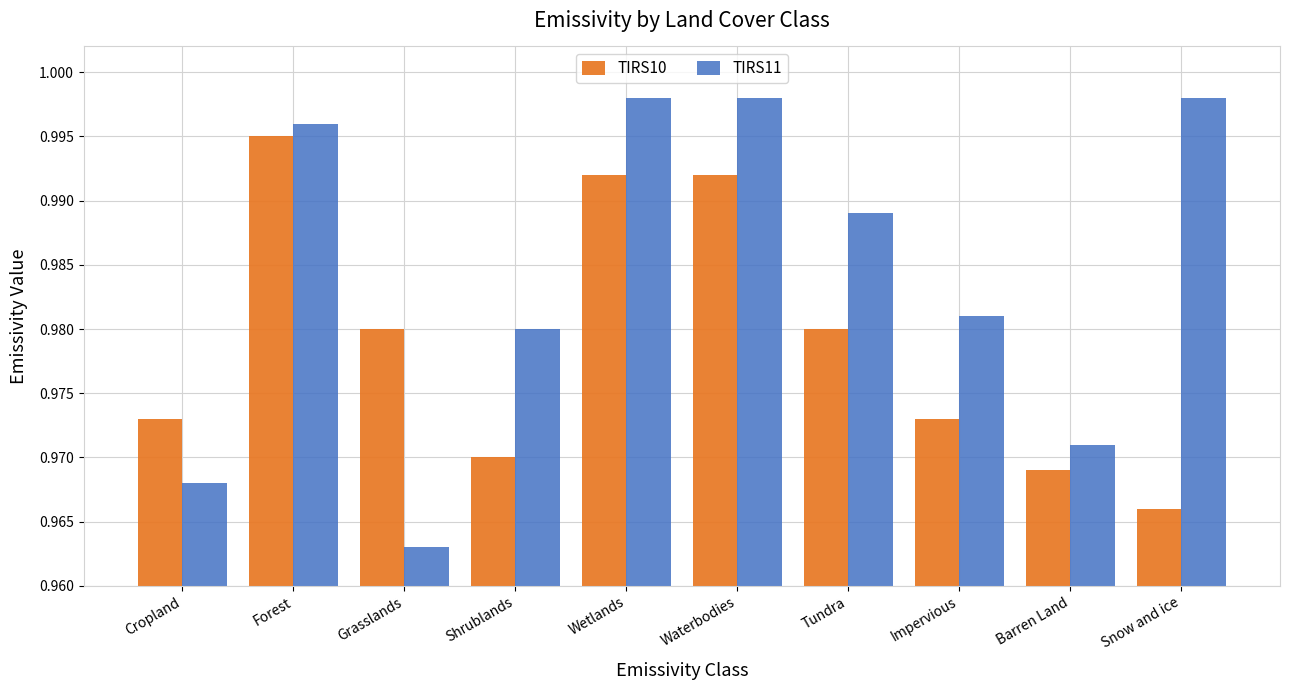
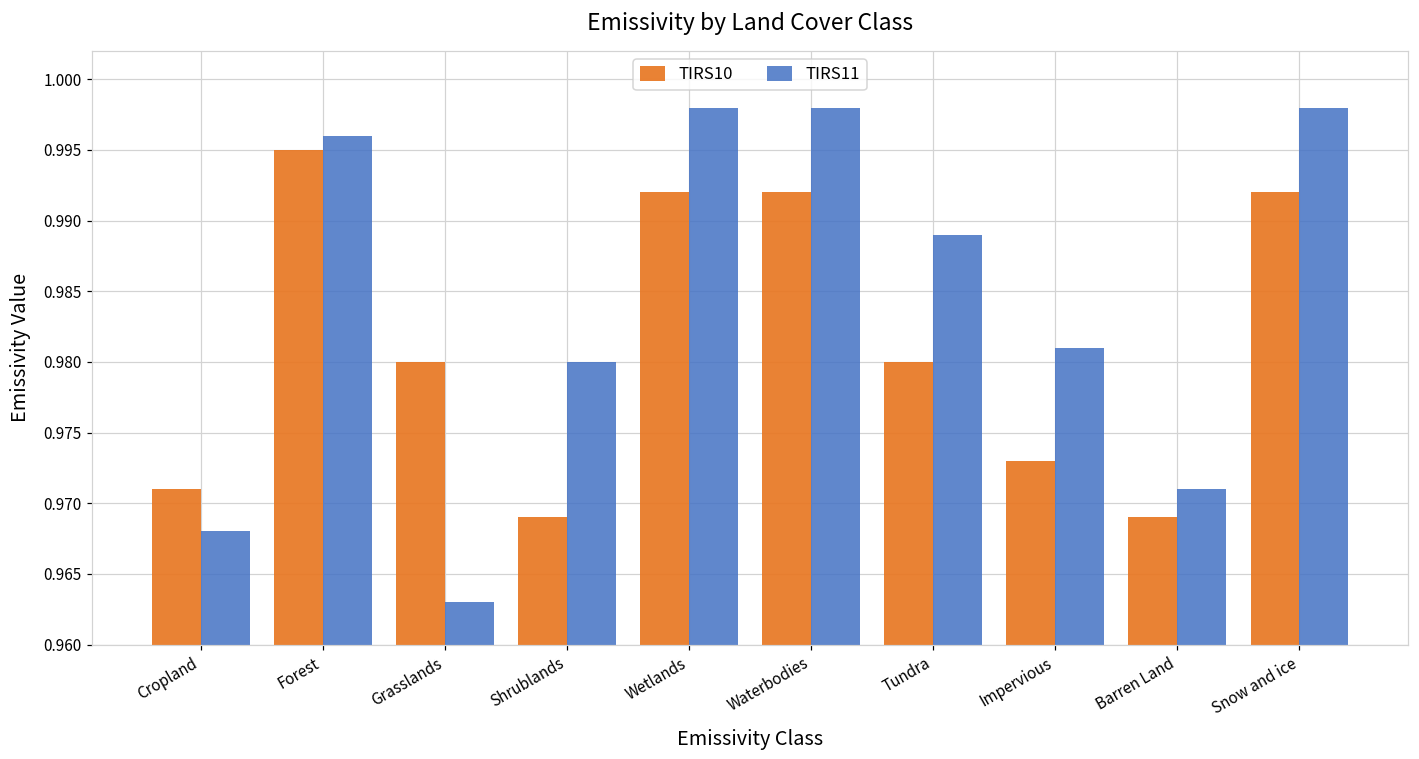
TIRS10, Cropland: 0.973 -> 0.971
TIRS10, Shrublands: 0.970 -> 0.969
TIRS10, Snow and ice: 0.966 -> 0.992
